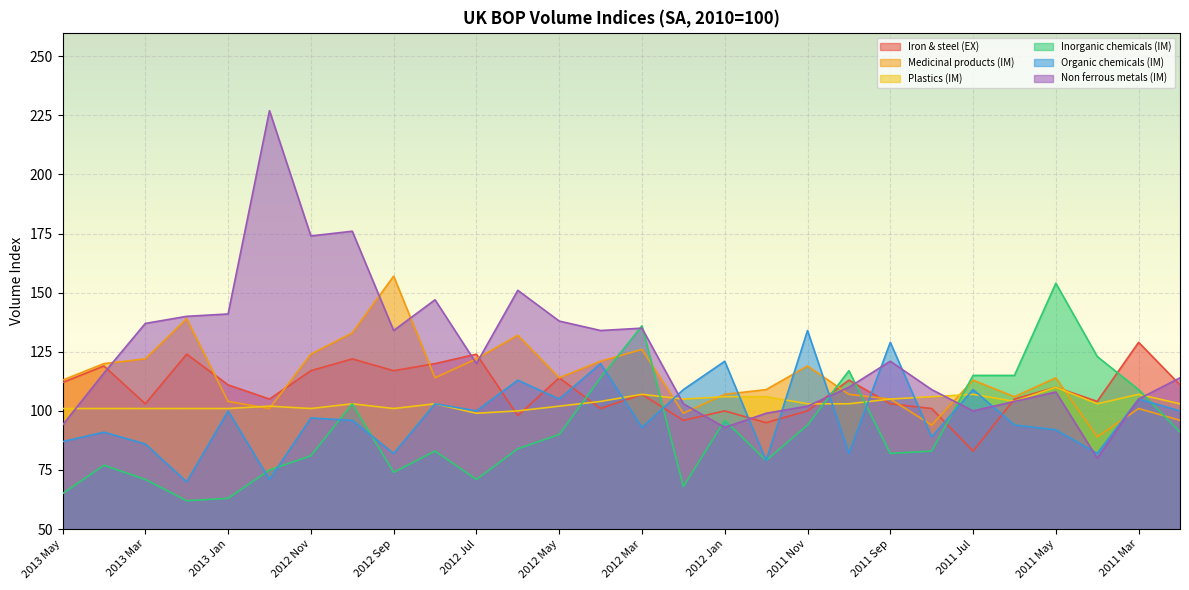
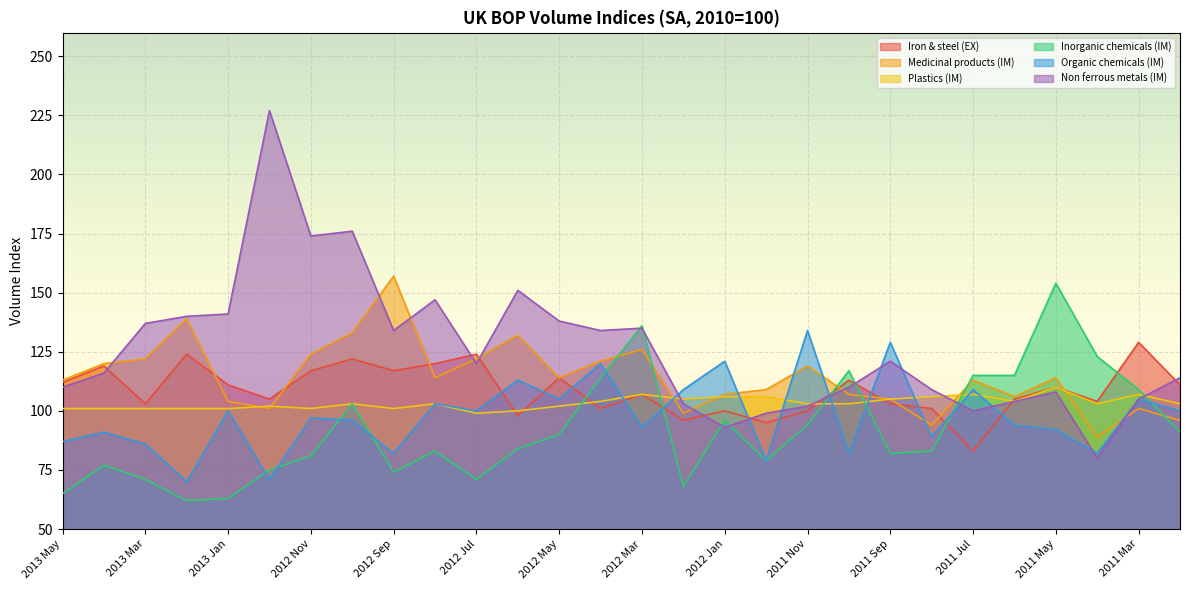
Non ferrous metals (IM), 2013 May: 94 -> 110
